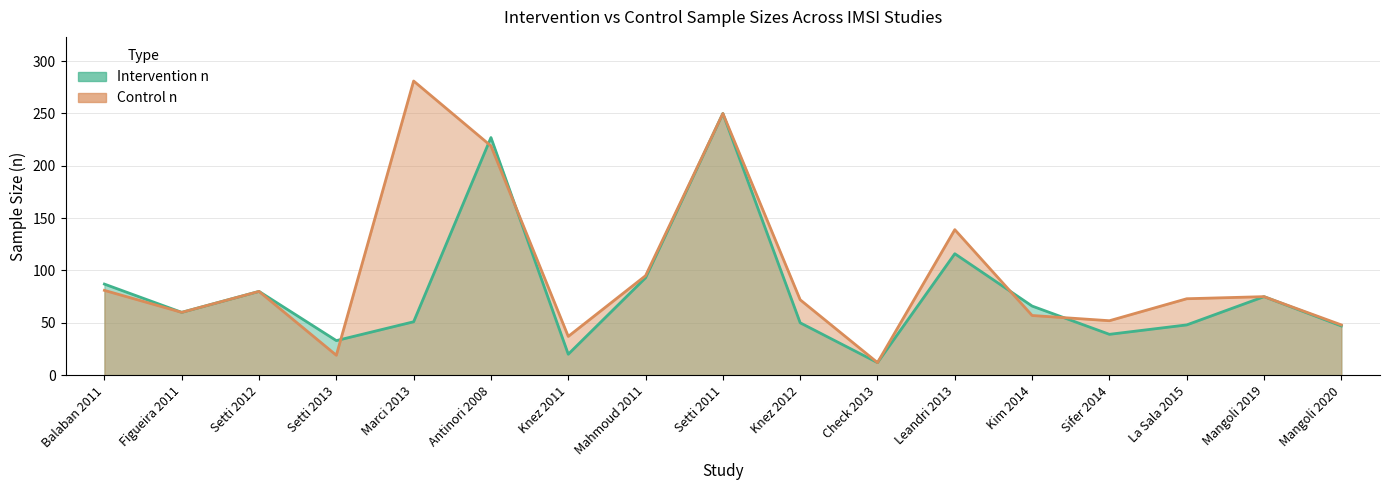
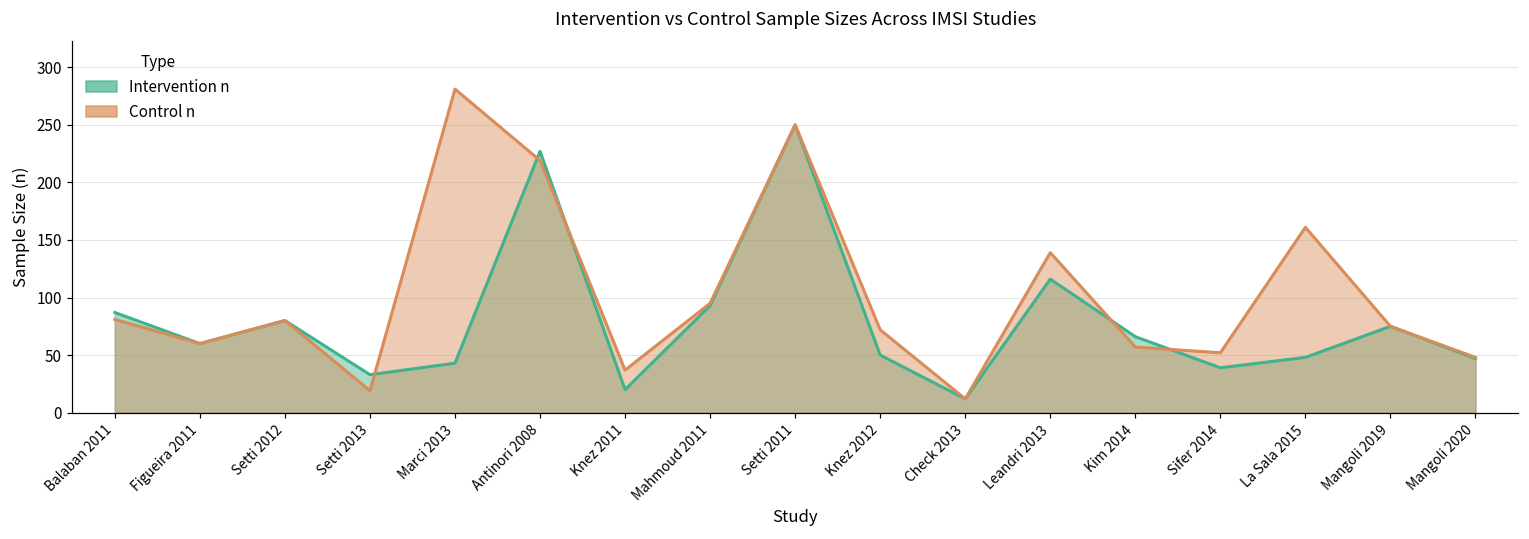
Intervention n, Marci 2013: 51 -> 43
Control n, La Sala 2015: 73 -> 161
